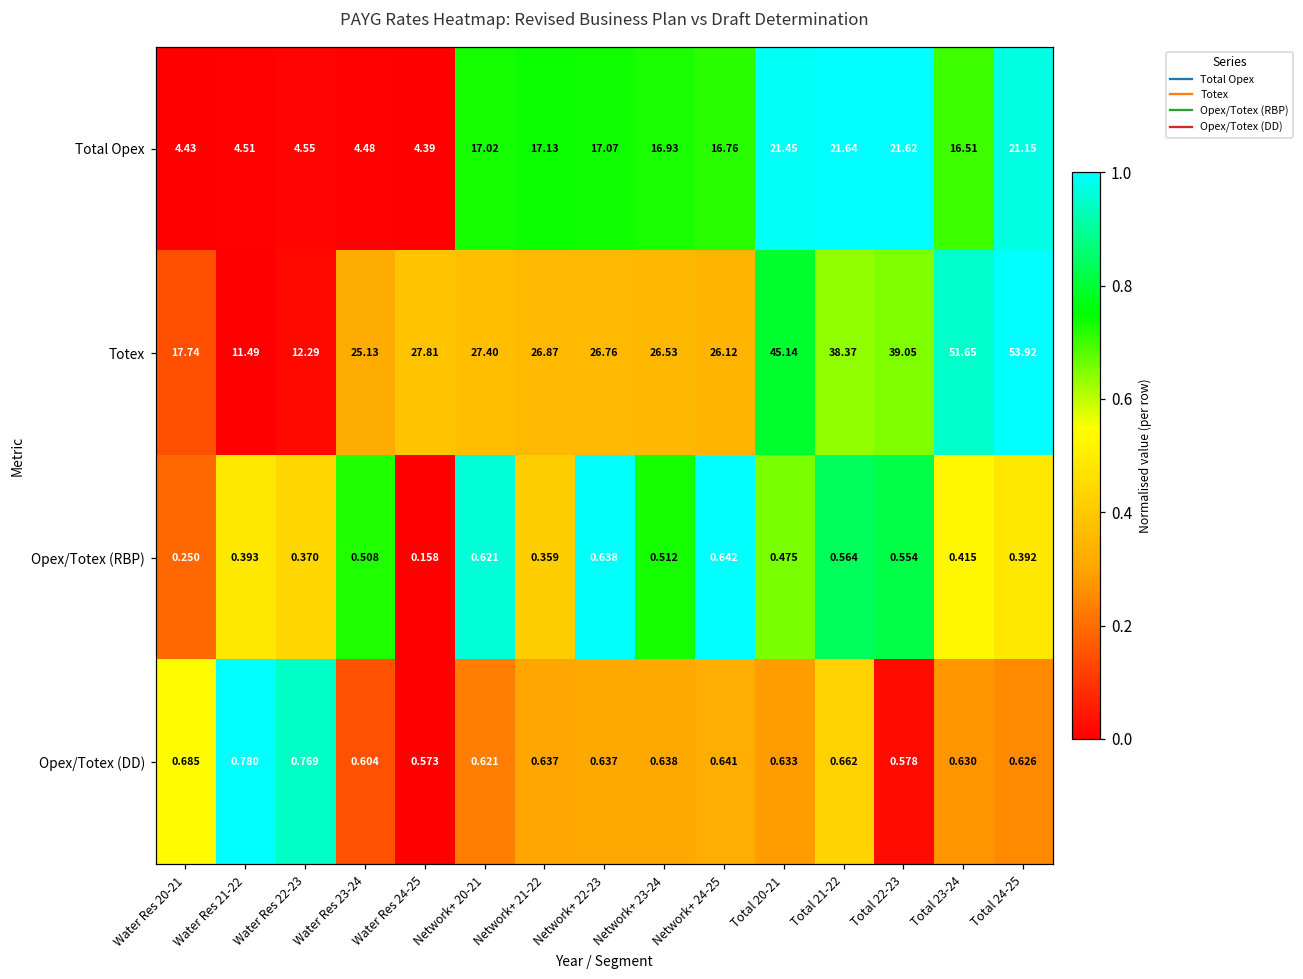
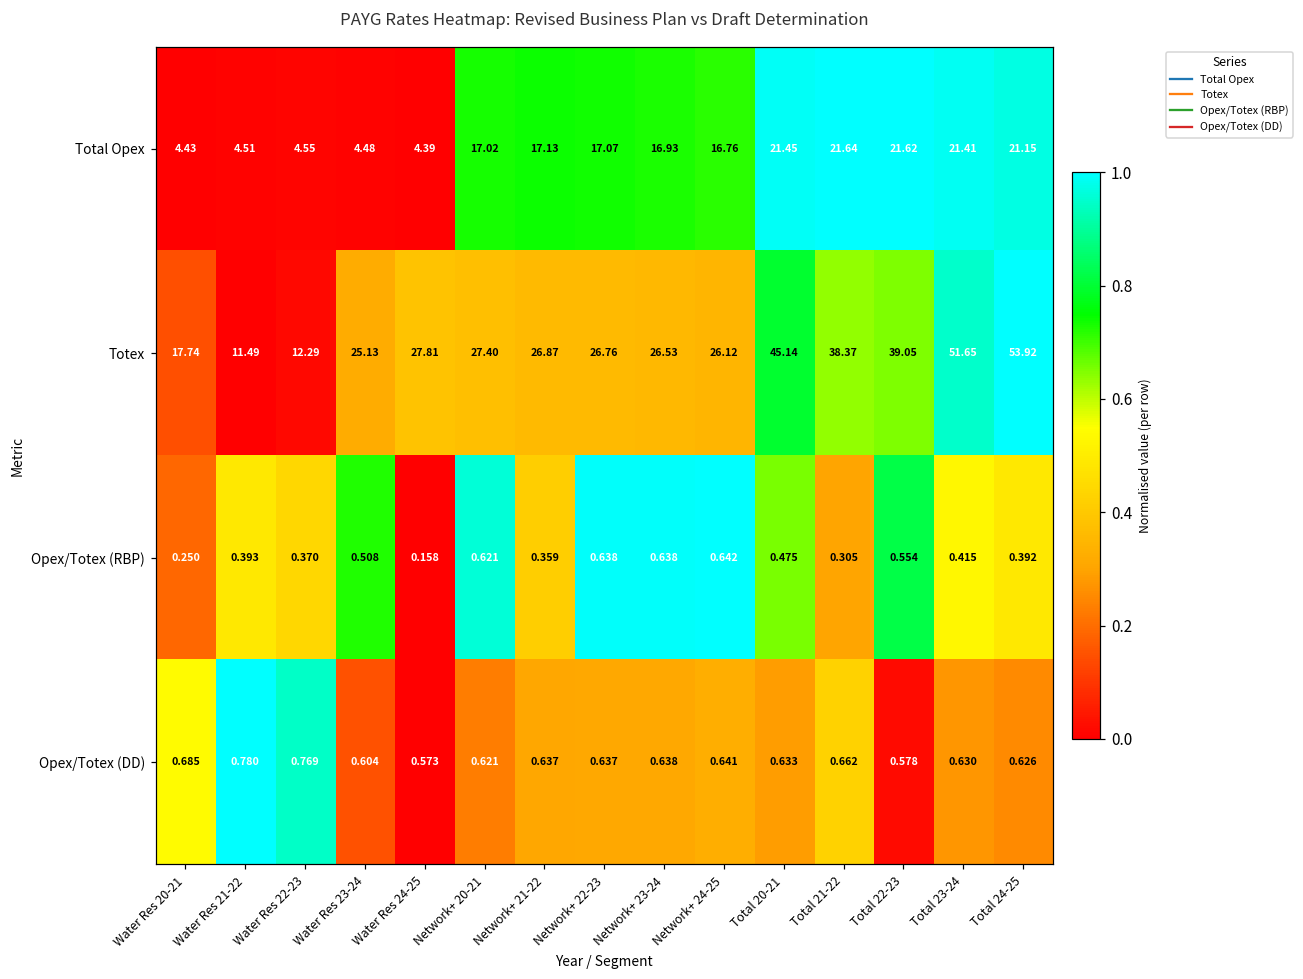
Total Opex, Total 23-24: 16.51 -> 21.41
Opex/Totex (RBP), Network+ 23-24: 0.512 -> 0.638
Opex/Totex (RBP), Total 21-22: 0.564 -> 0.305
